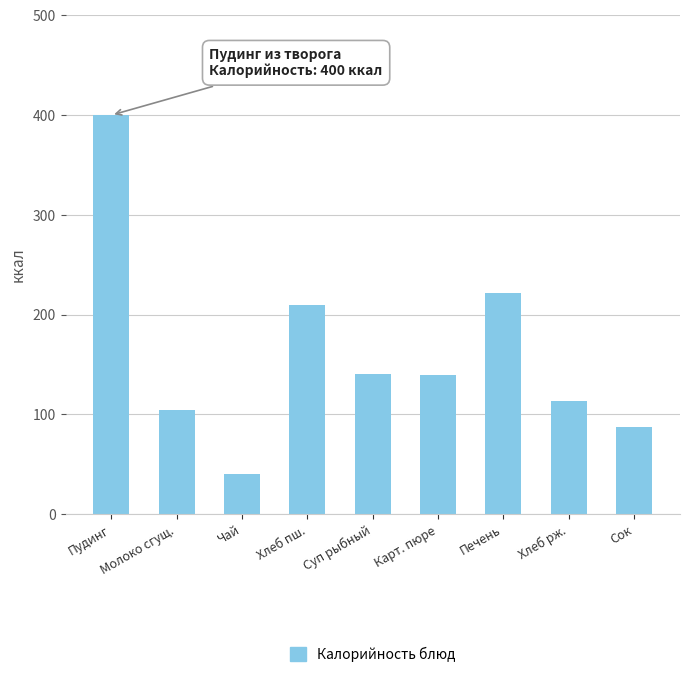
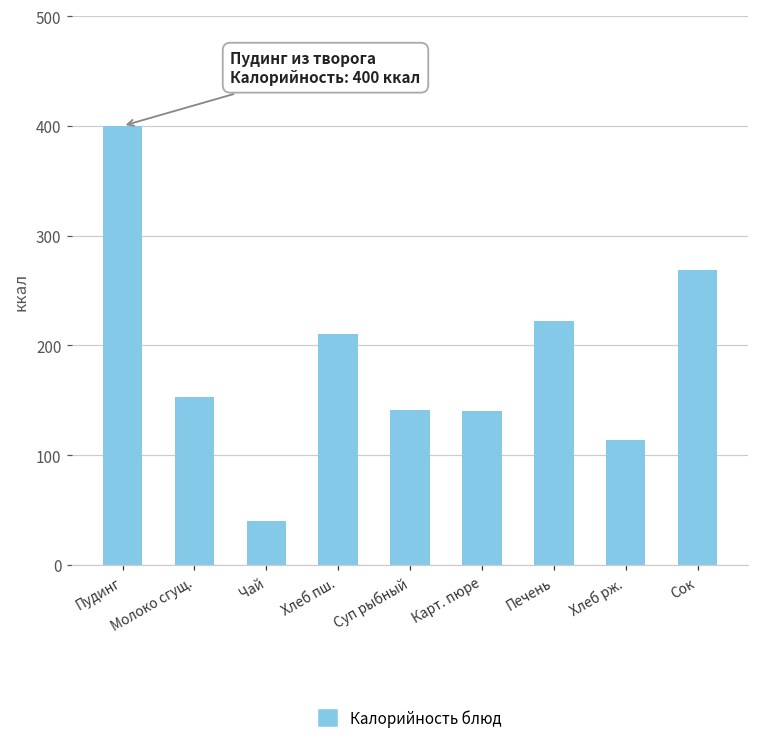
Молоко сгущ.: 100 -> 150
Сок: 90 -> 270
